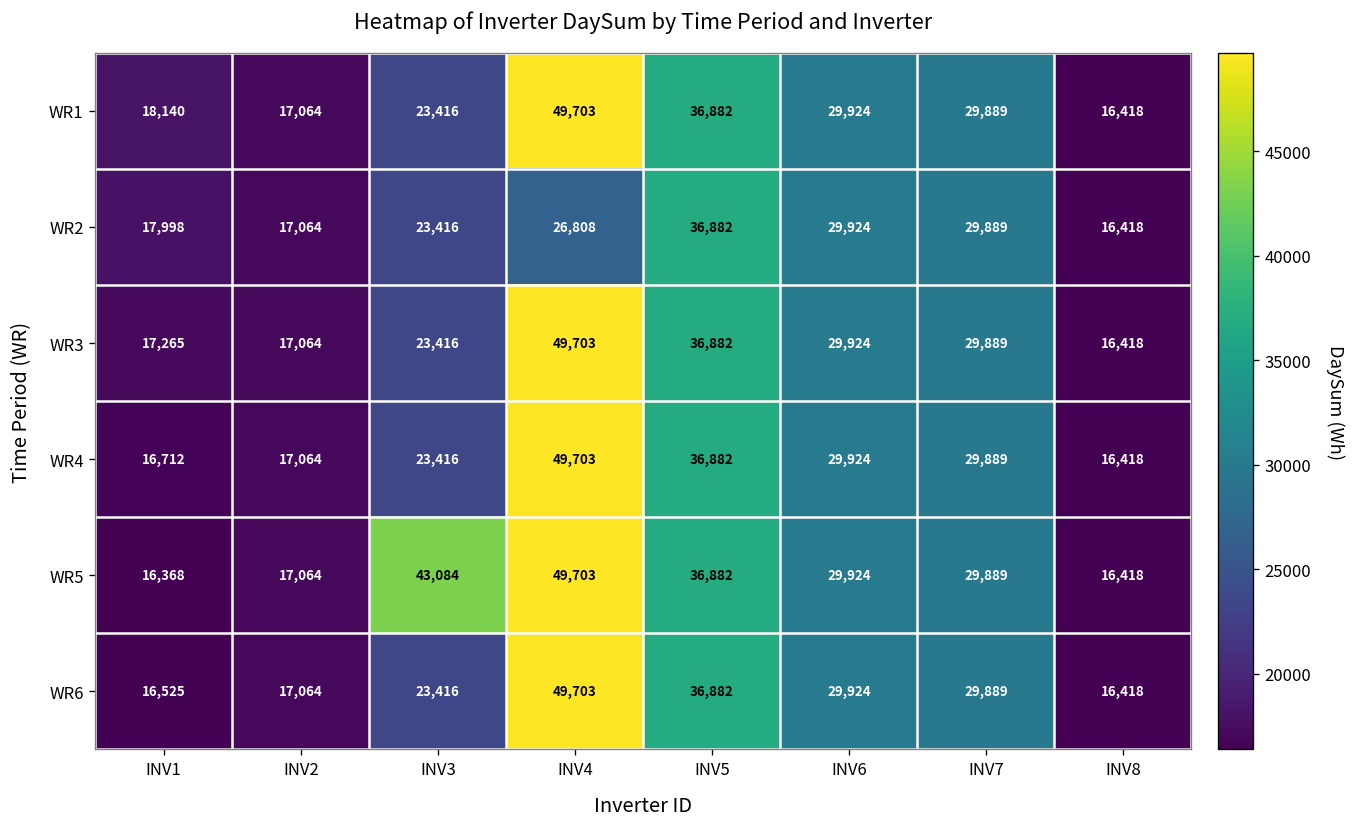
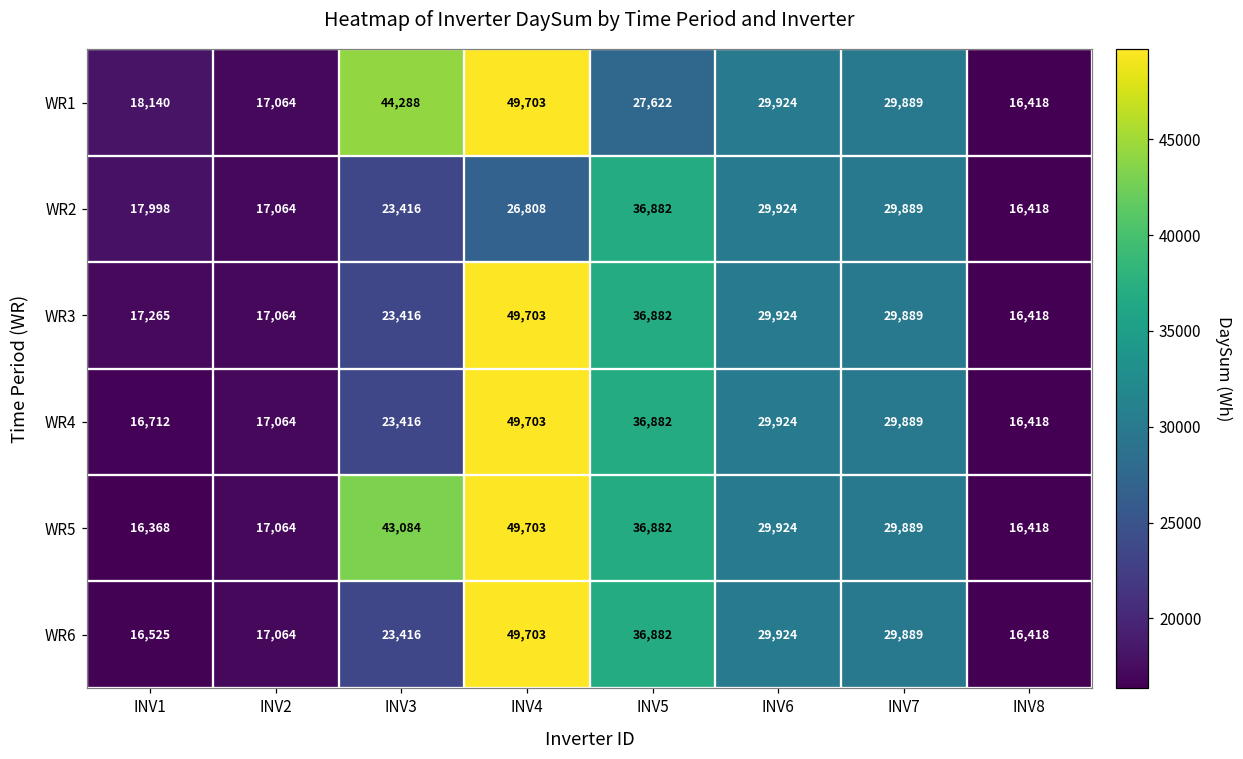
WR1, INV3: 23,416 -> 44,288
WR1, INV5: 36,882 -> 27,622
